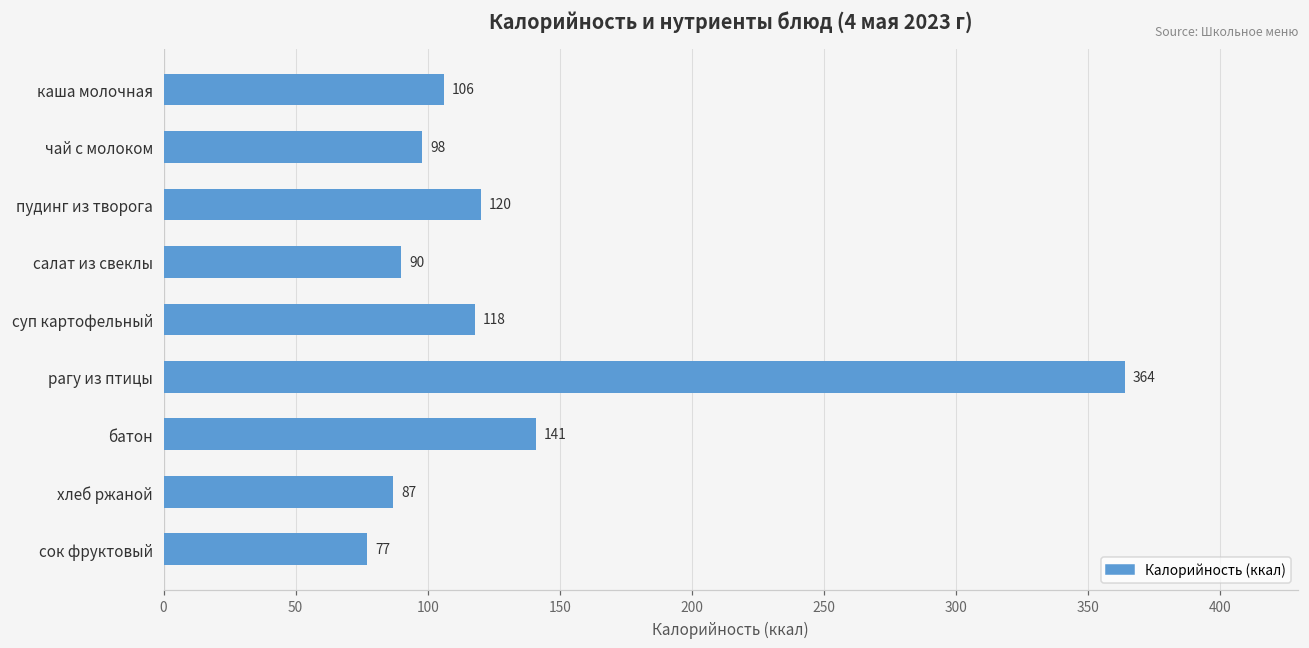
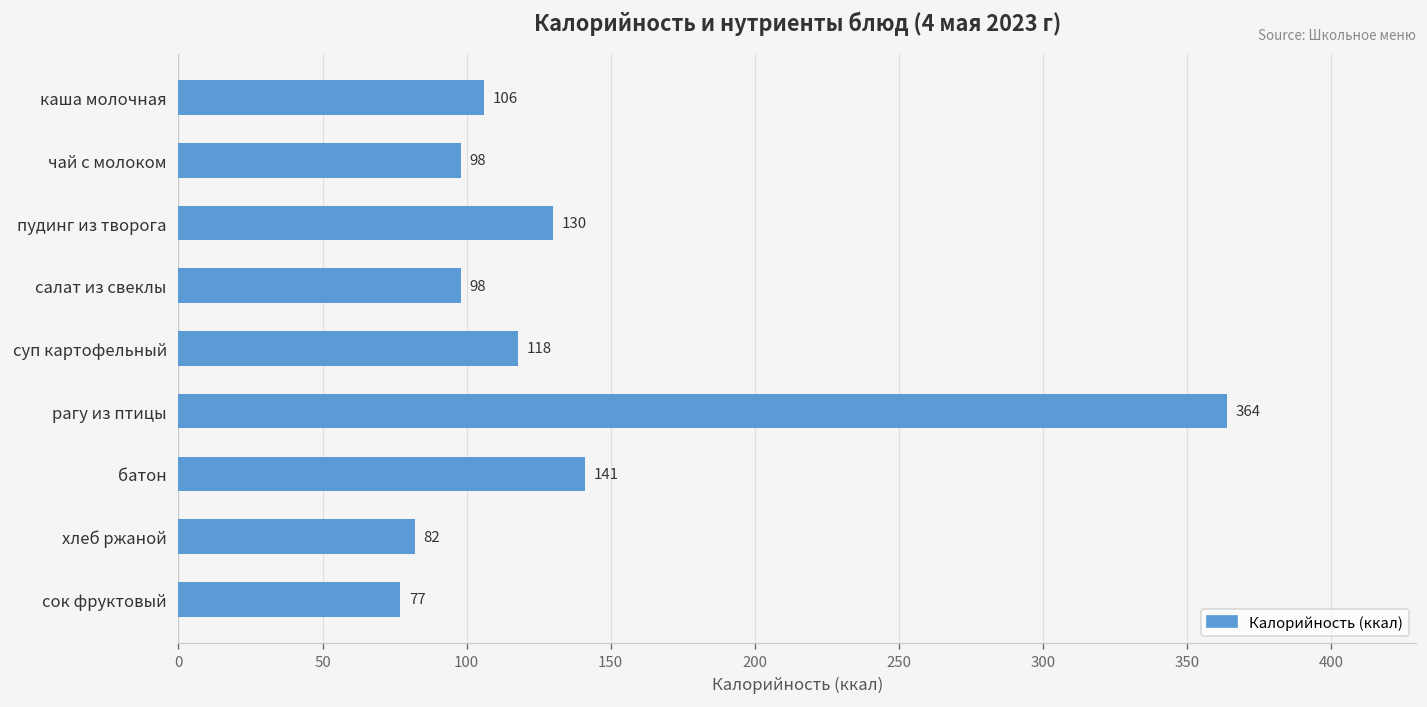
пудинг из творога: 120 -> 130
салат из свеклы: 90 -> 98
хлеб ржаной: 87 -> 82
